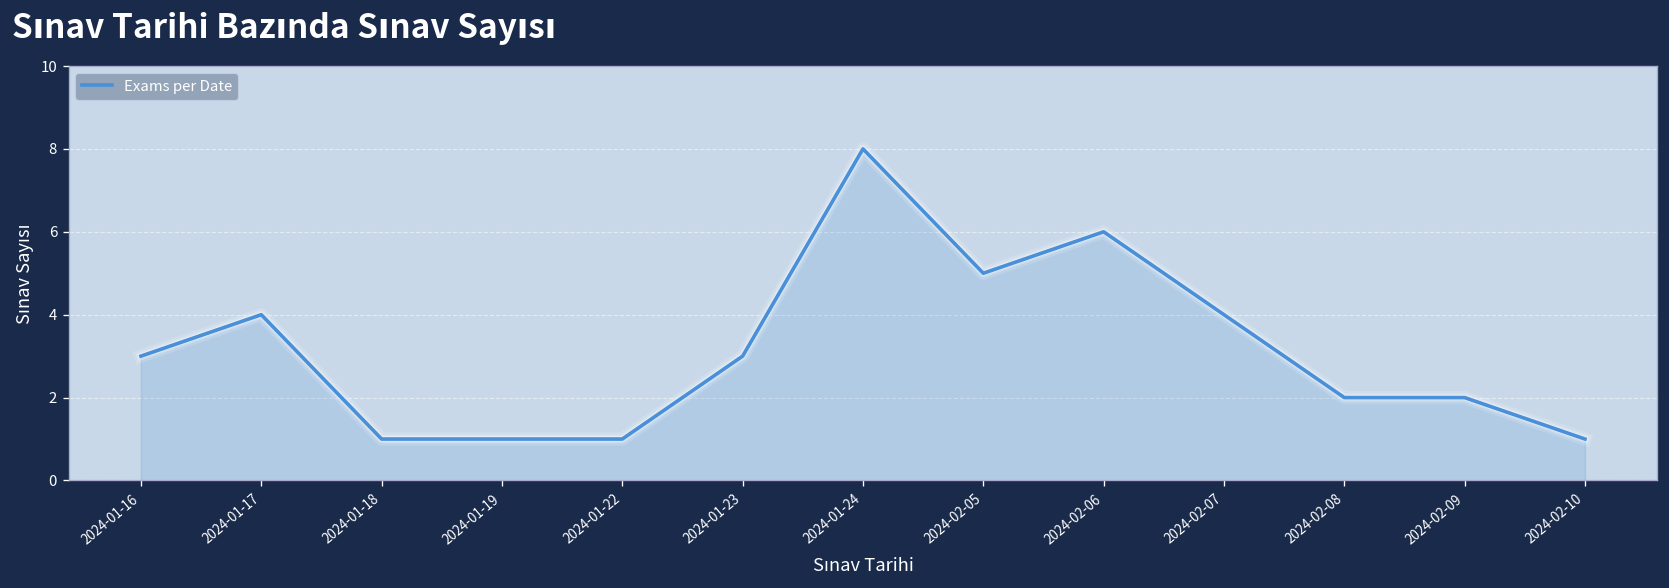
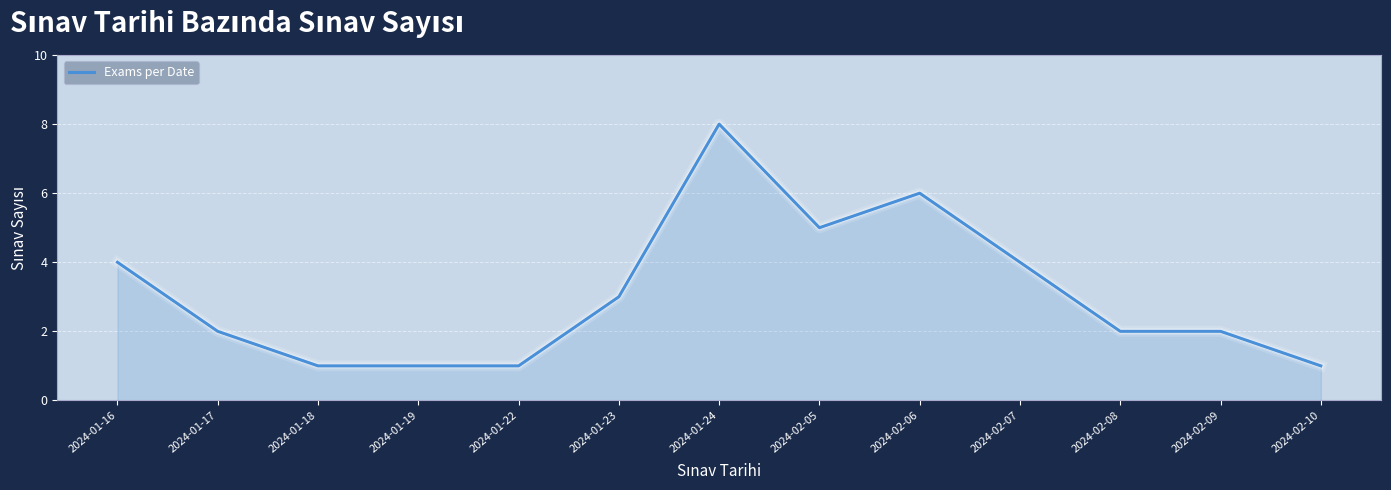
2024-01-16: 3 -> 4
2024-01-17: 4 -> 2
